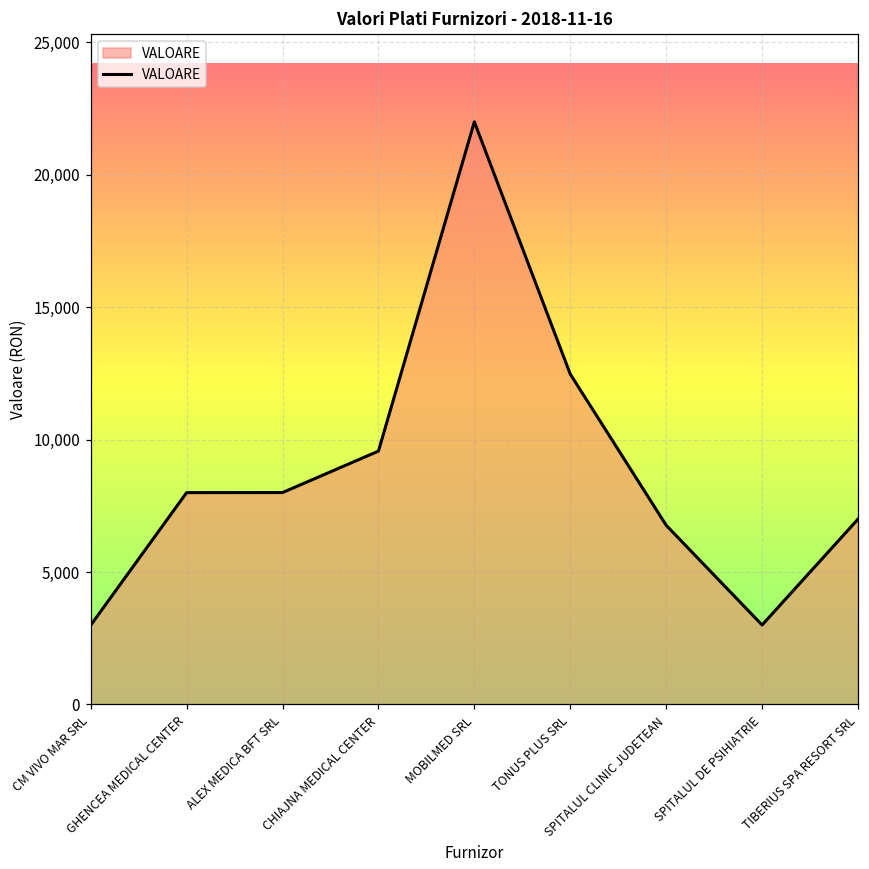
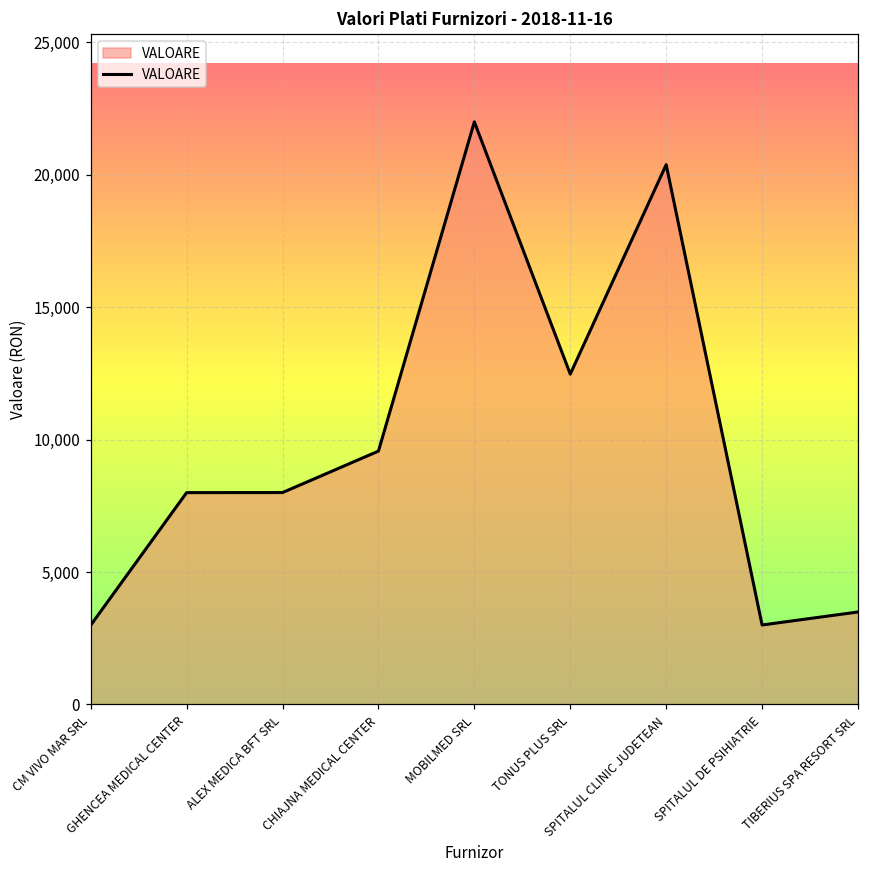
SPITALUL CLINIC JUDETEAN: 6,800 -> 20,400
TIBERIUS SPA RESORT SRL: 7,000 -> 3,500
